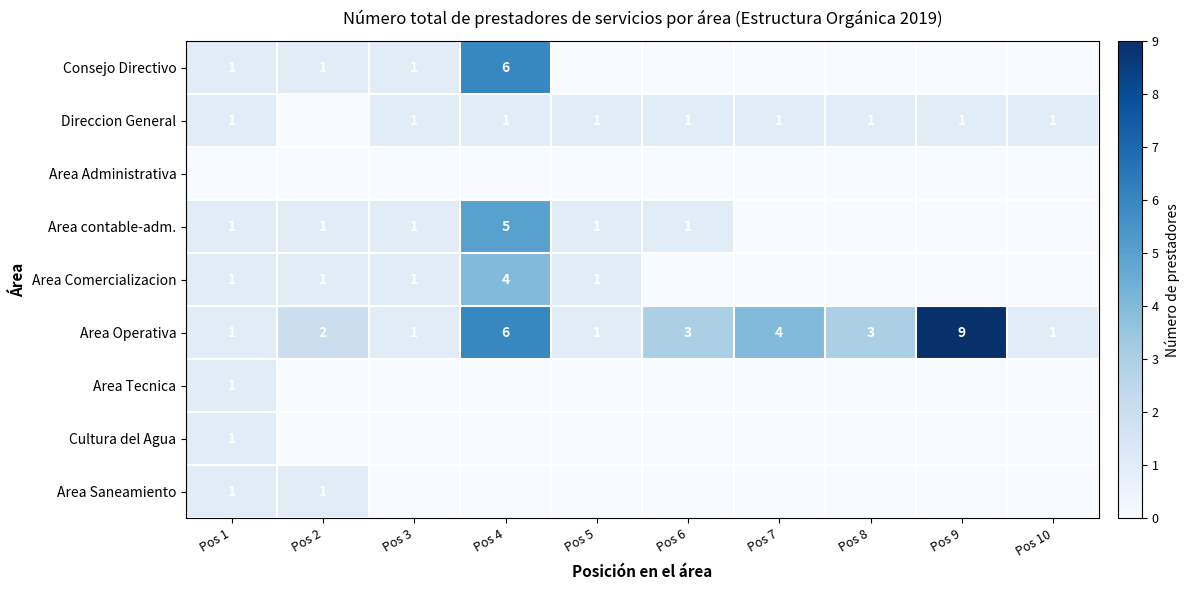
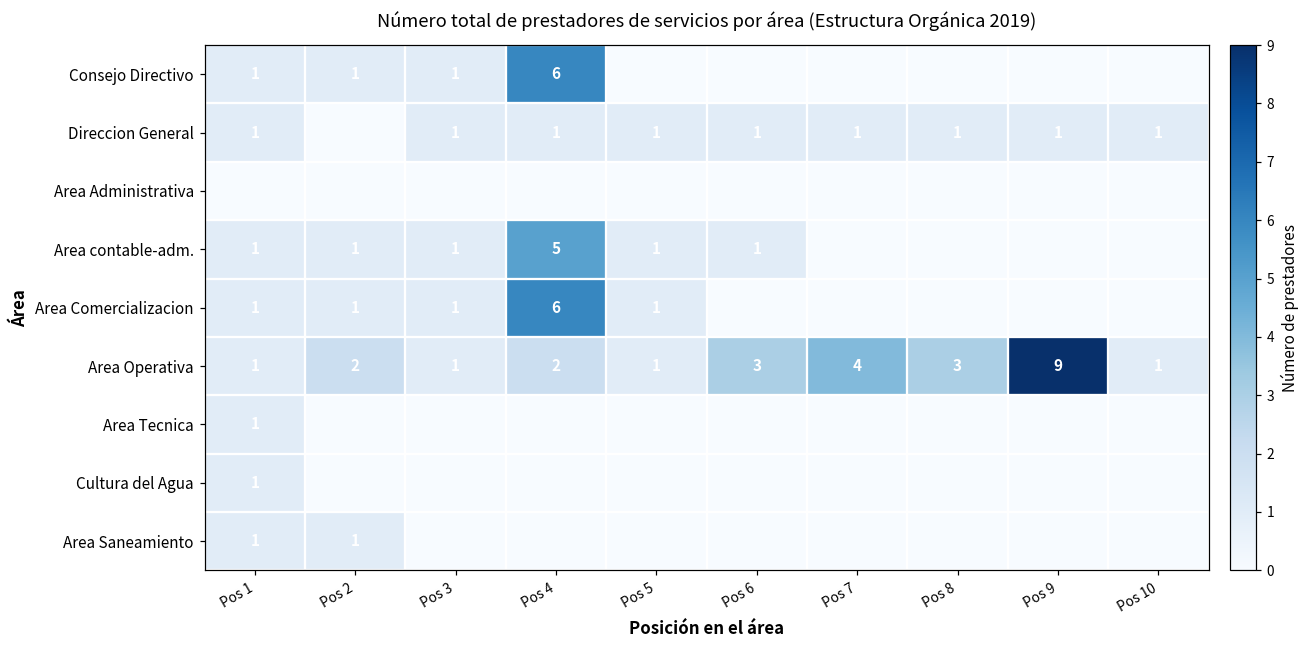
Area Comercializacion, Pos 4: 4 -> 6
Area Operativa, Pos 4: 6 -> 2
